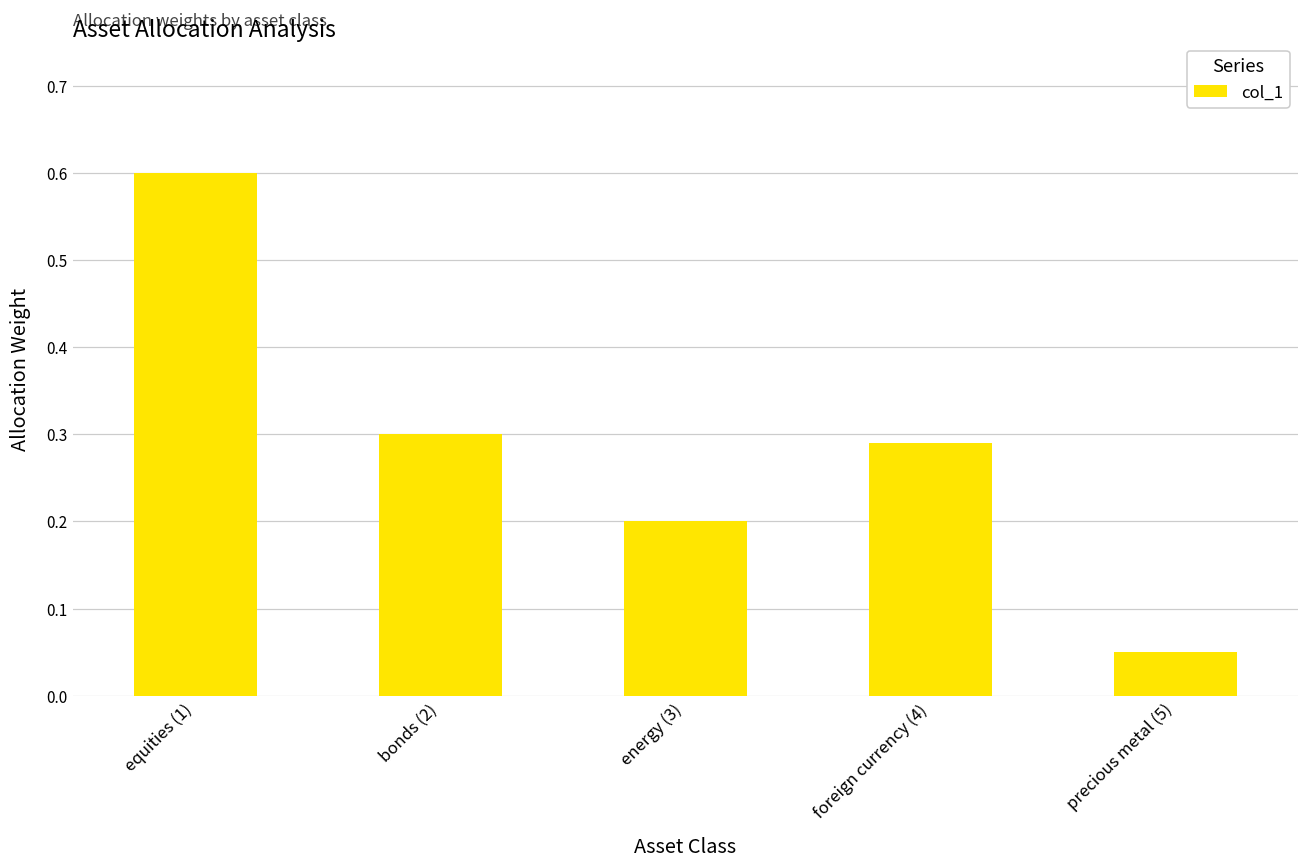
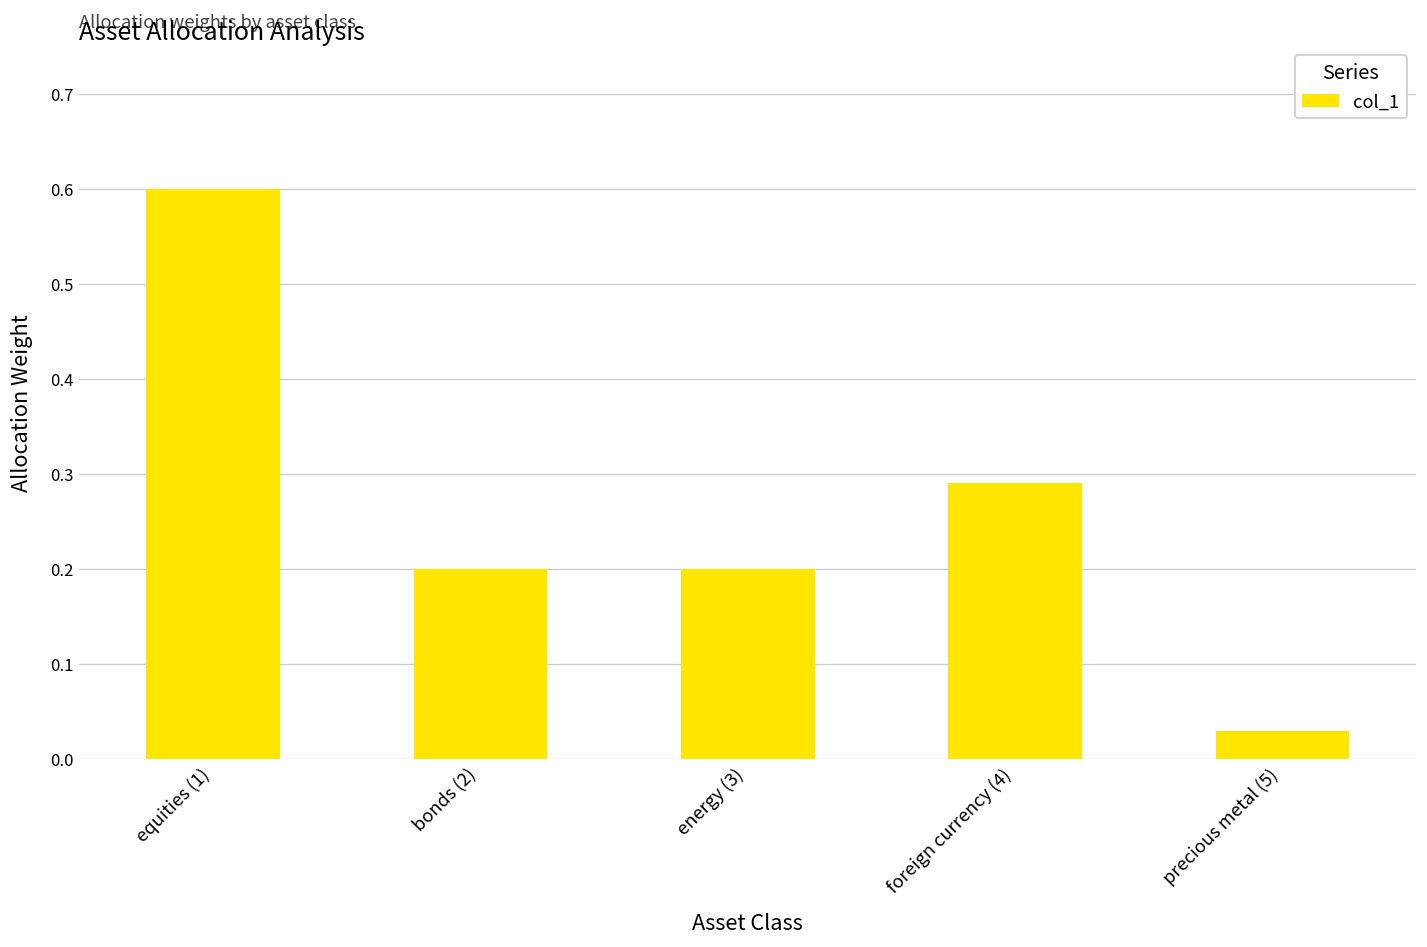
bonds (2): 0.3 -> 0.2
precious metal (5): 0.05 -> 0.03
